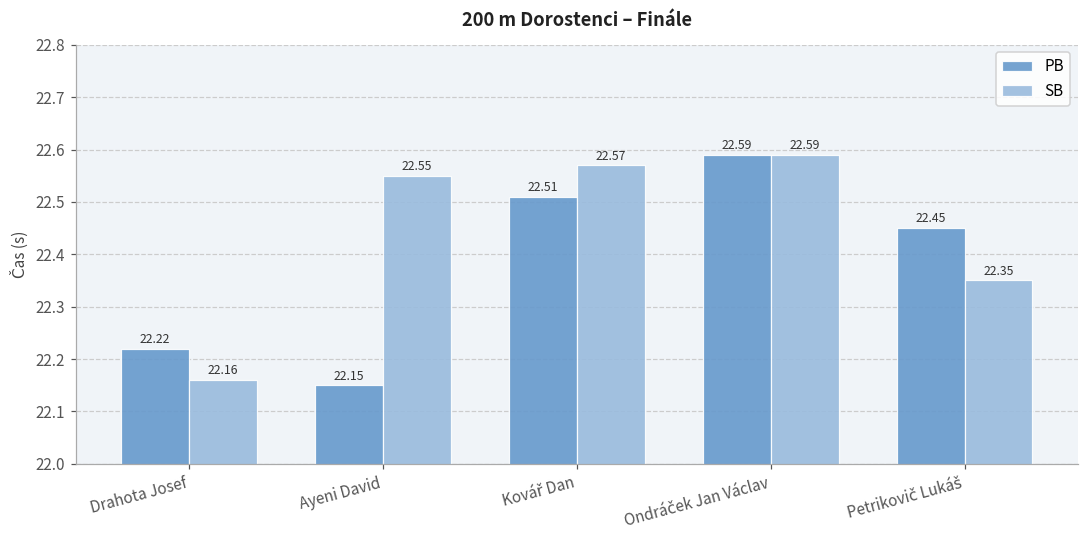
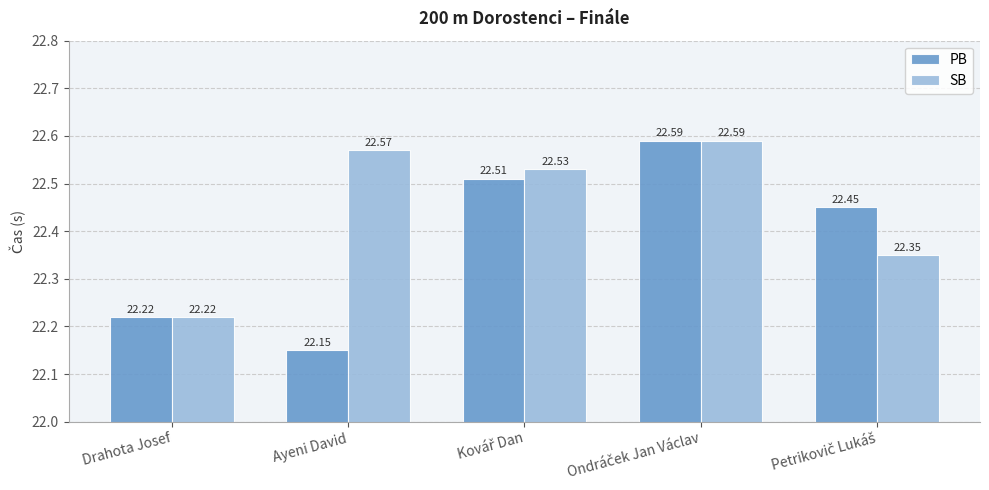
SB, Drahota Josef: 22.16 -> 22.22
SB, Ayeni David: 22.55 -> 22.57
SB, Kovář Dan: 22.57 -> 22.53
